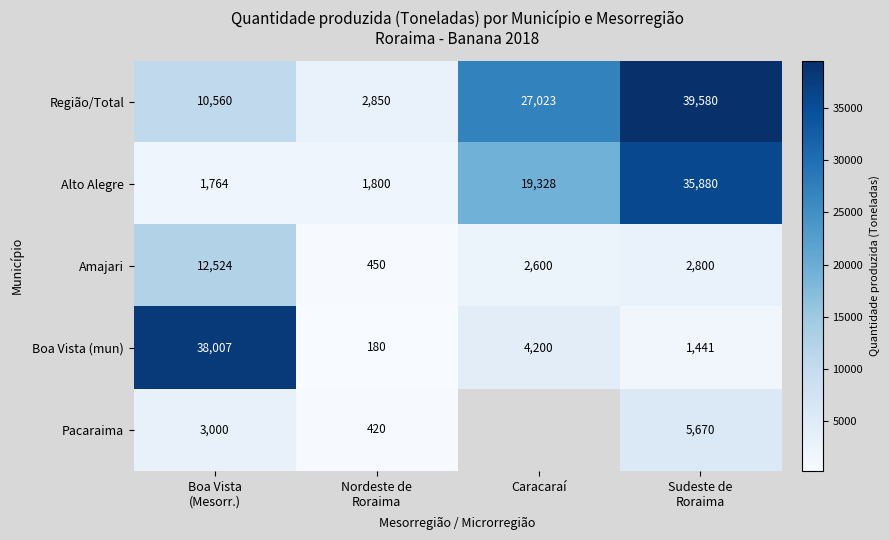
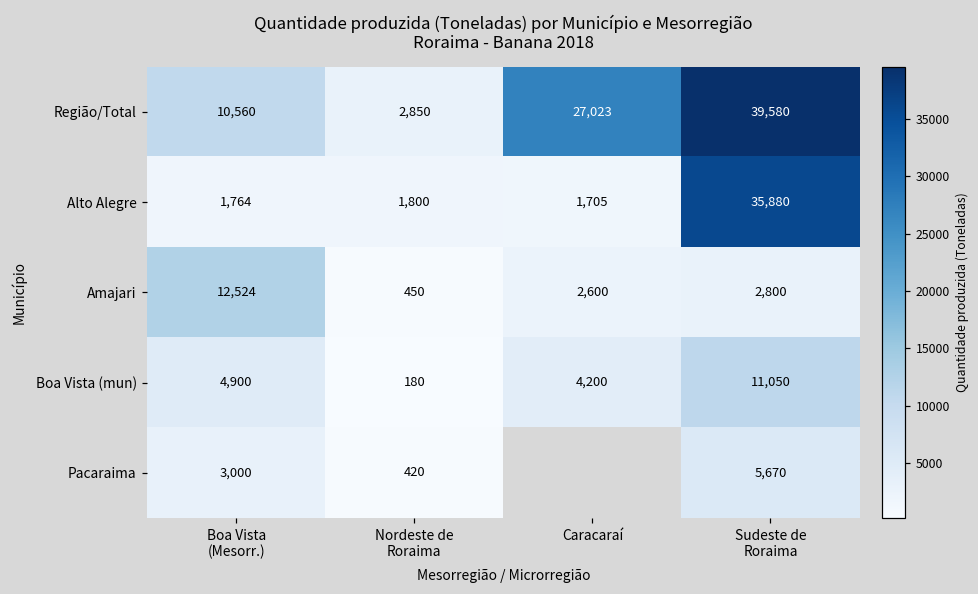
Alto Alegre, Caracaraí: 19,328 -> 1,705
Boa Vista (mun), Boa Vista (Mesorr.): 38,007 -> 4,900
Boa Vista (mun), Sudeste de Roraima: 1,441 -> 11,050
